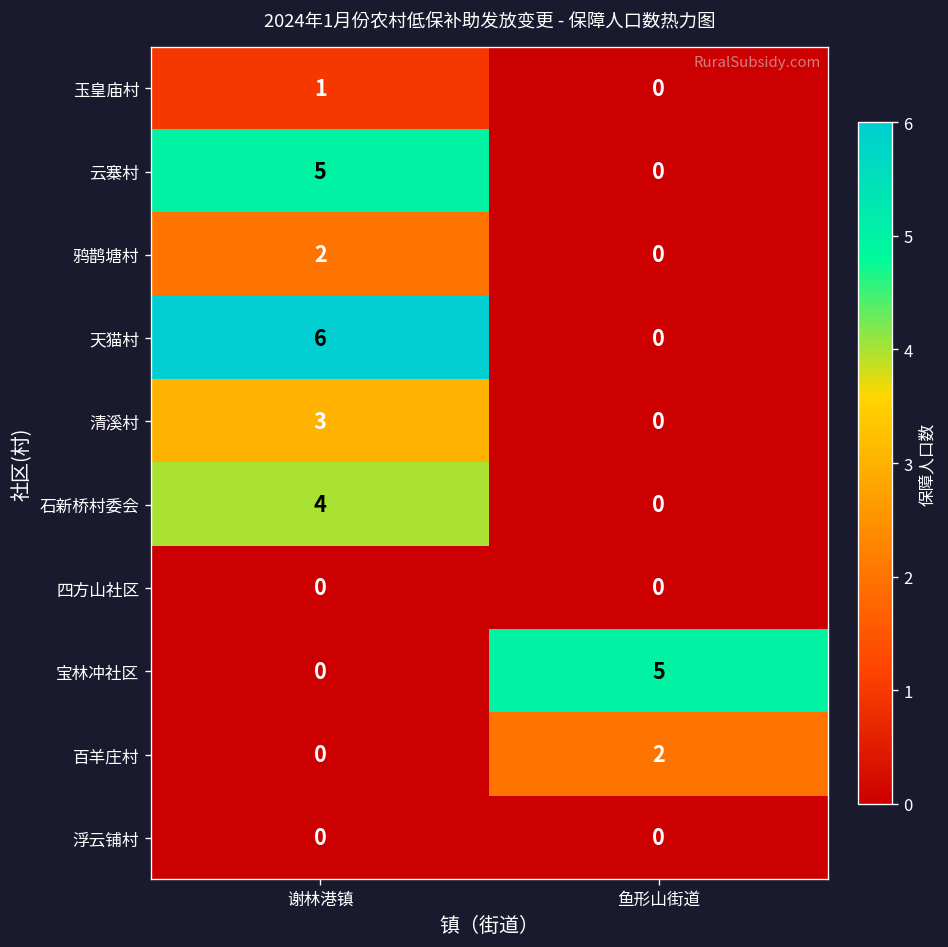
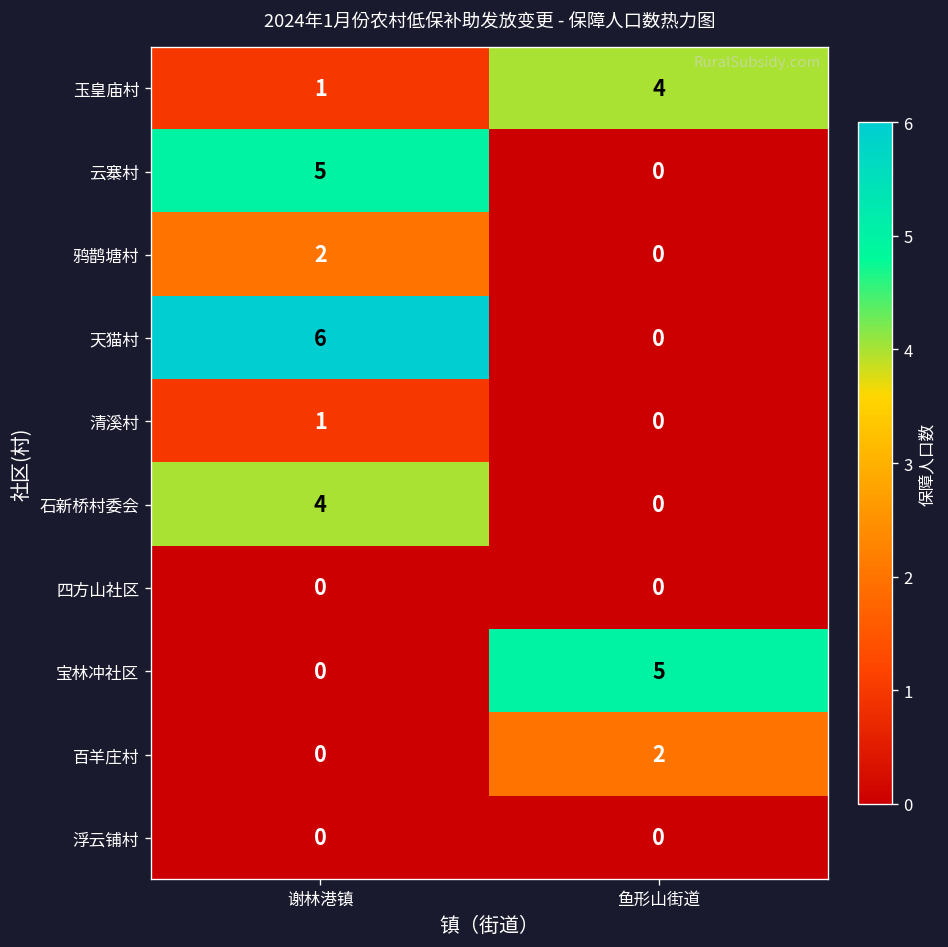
玉皇庙村, 鱼形山街道: 0 -> 4
清溪村, 谢林港镇: 3 -> 1
